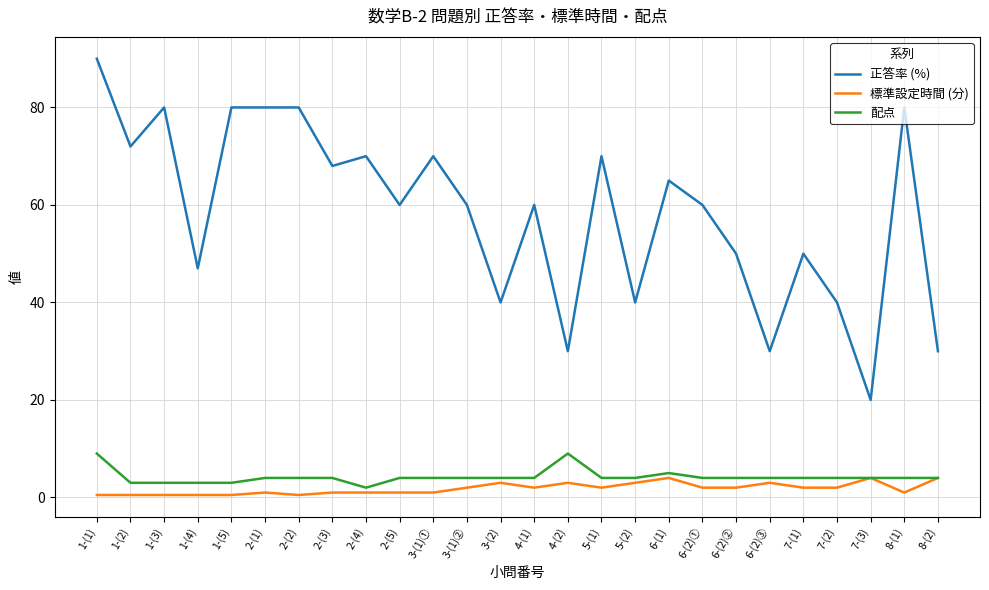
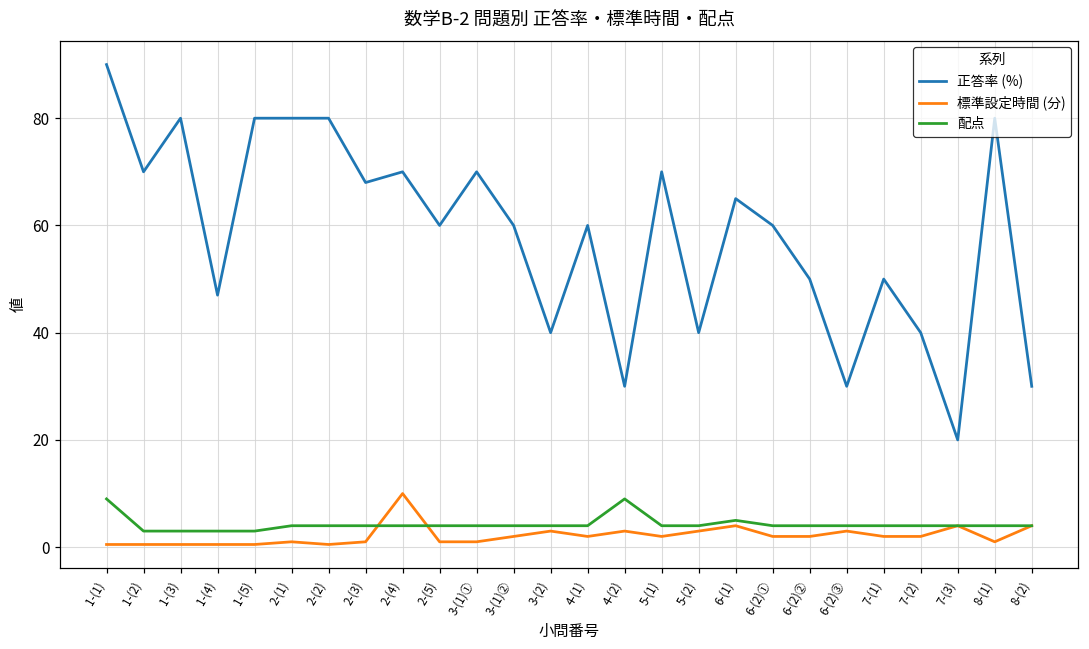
正答率 (%), 1-(2): 72 -> 70
標準設定時間 (分), 2-(4): 1 -> 10
配点, 2-(4): 2 -> 4
